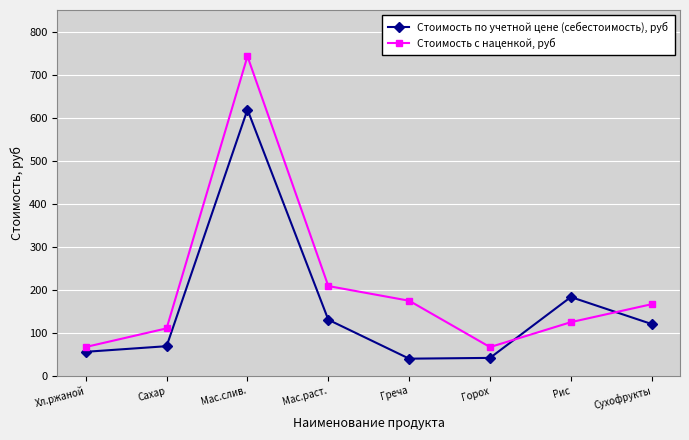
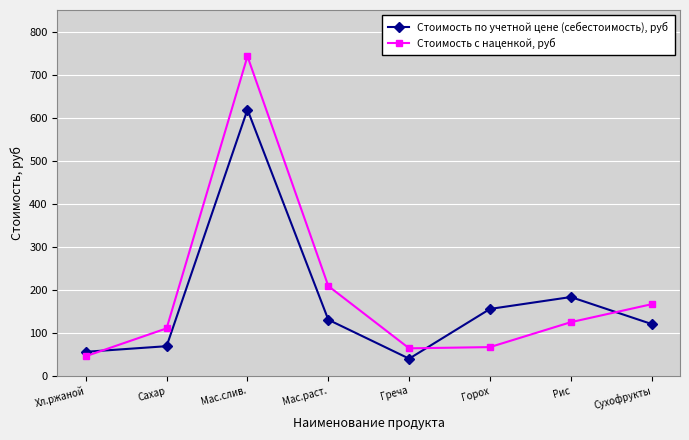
Стоимость с наценкой, руб, Хл.ржаной: 70 -> 50
Стоимость с наценкой, руб, Греча: 170 -> 60
Стоимость по учетной цене (себестоимость), руб, Горох: 40 -> 160
